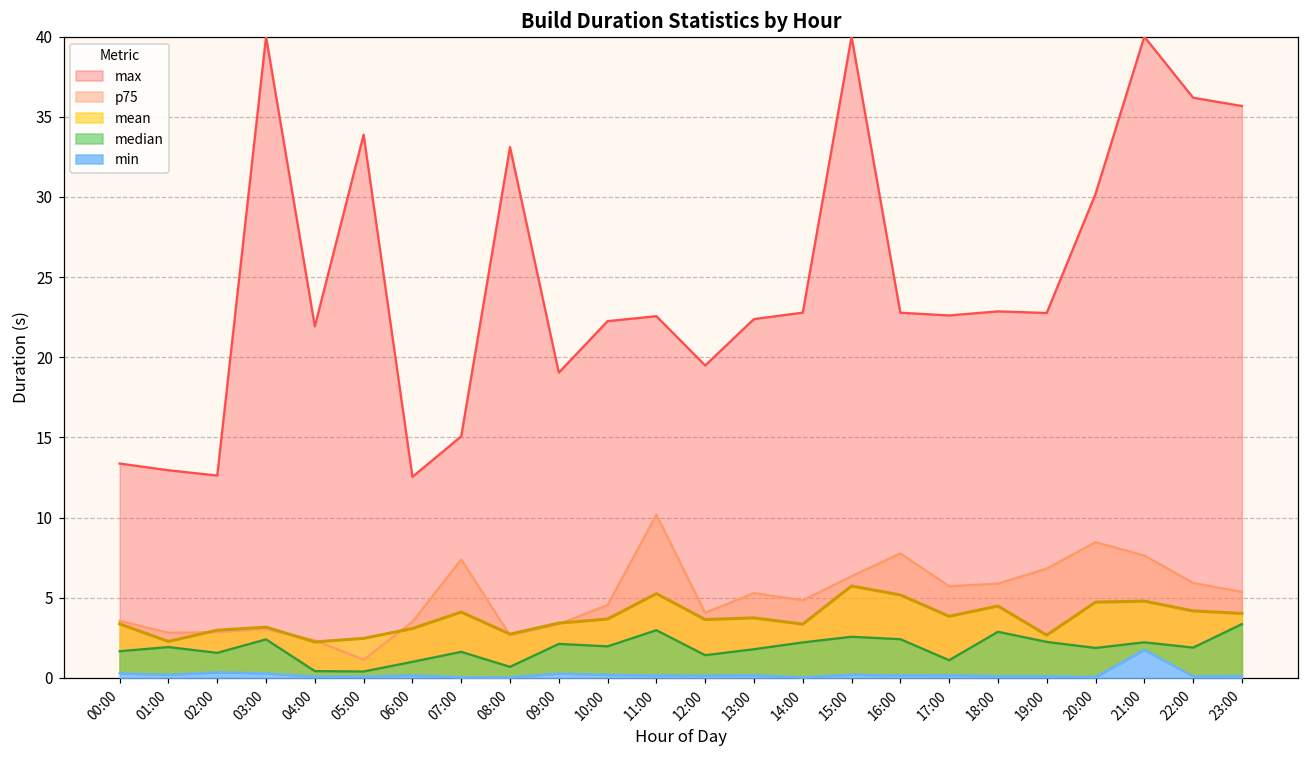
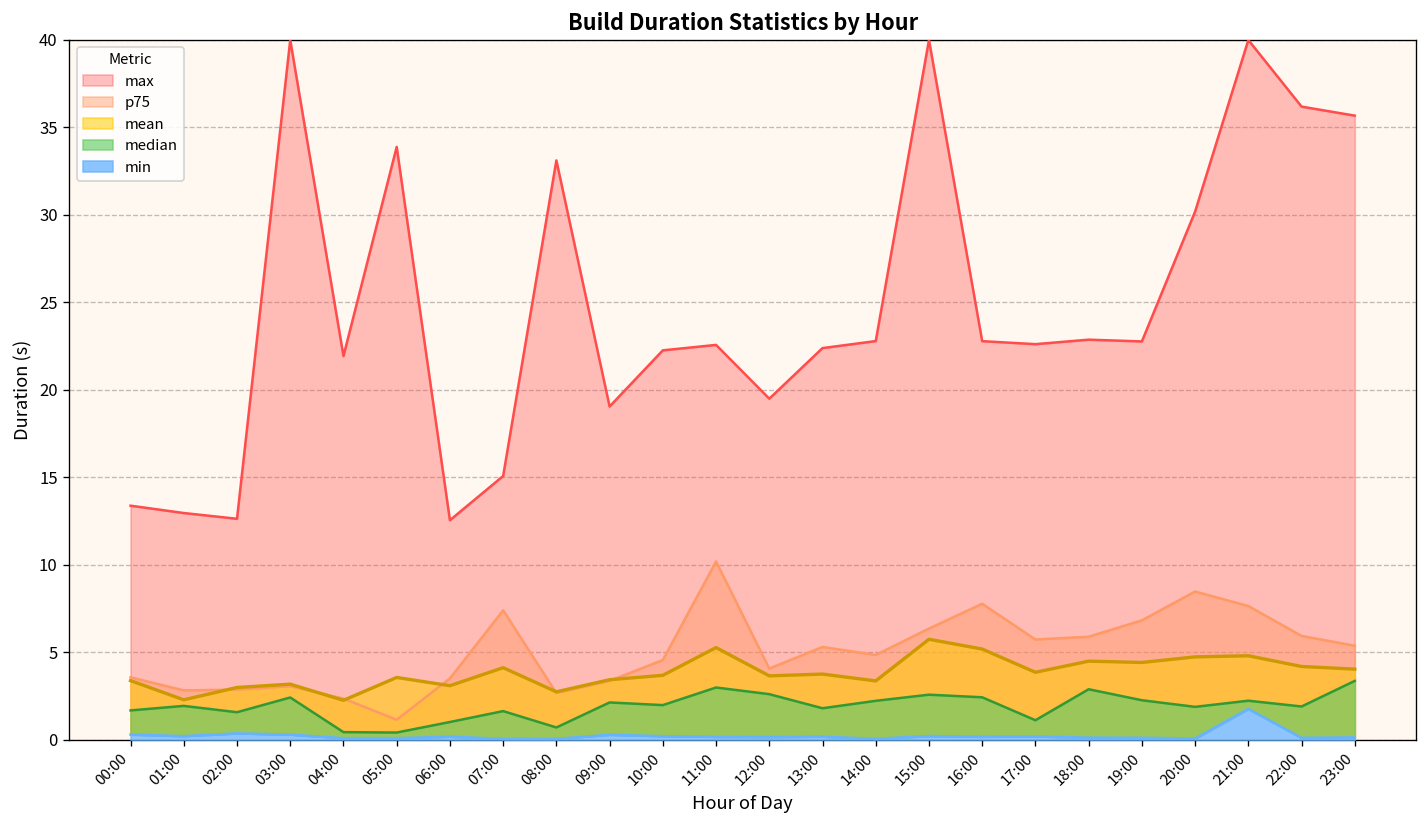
mean, 05:00: 2.5 -> 3.6
median, 12:00: 1.4 -> 2.6
mean, 19:00: 2.7 -> 4.4
